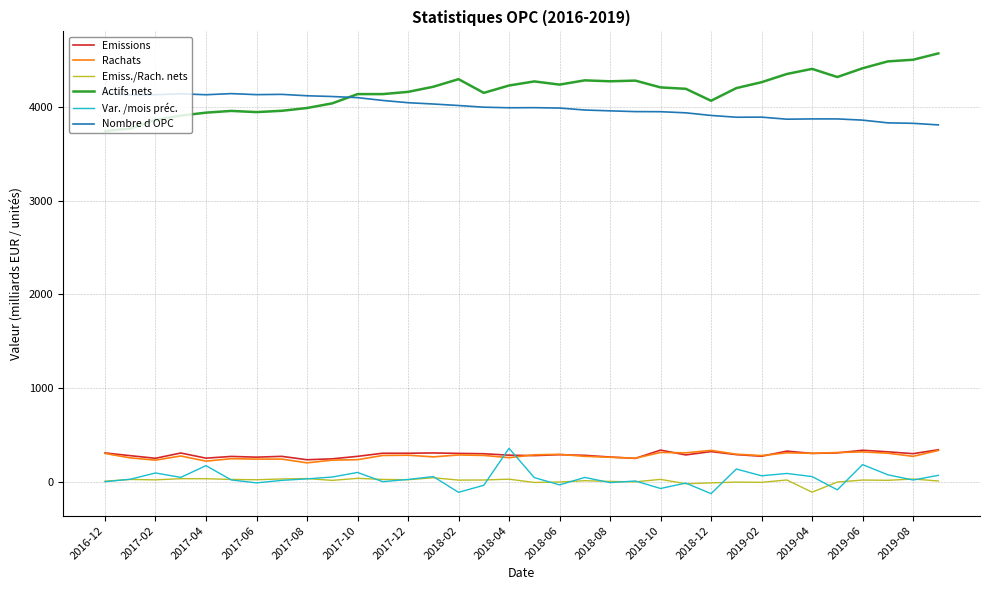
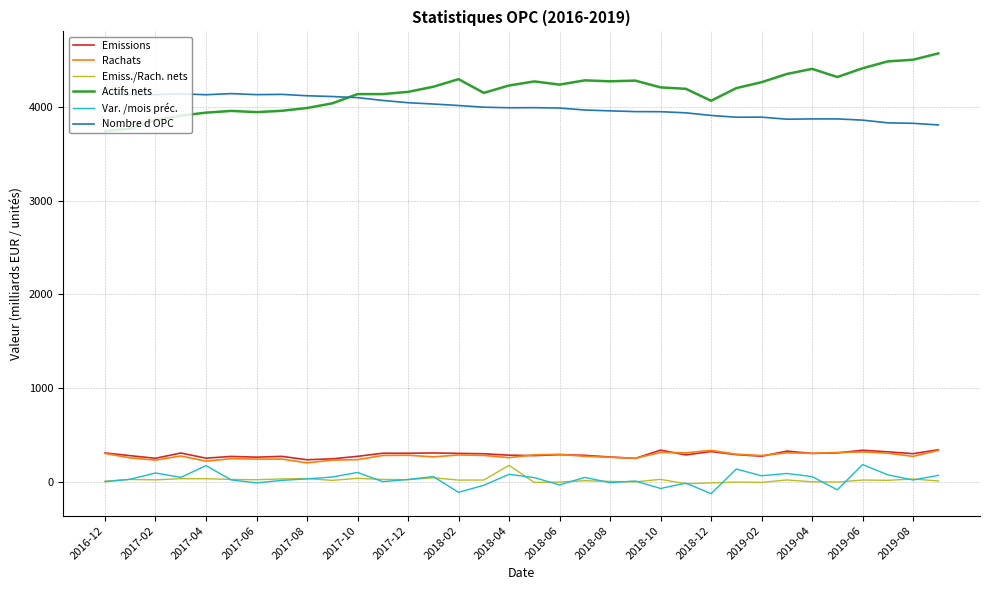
Emiss./Rach. nets, 2018-04: 0 -> 200
Var. /mois préc., 2018-04: 400 -> 100
Emiss./Rach. nets, 2019-04: -100 -> 0
